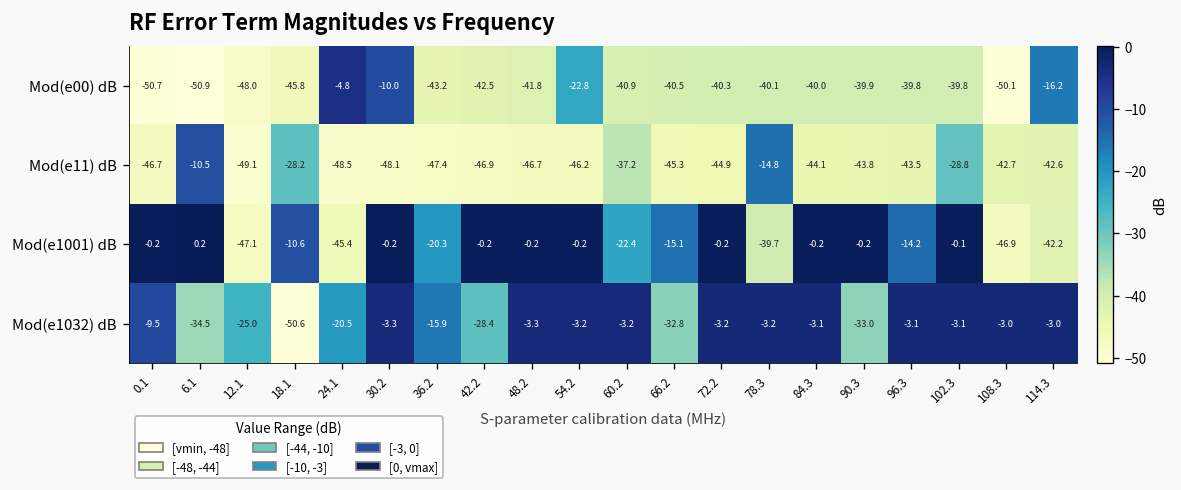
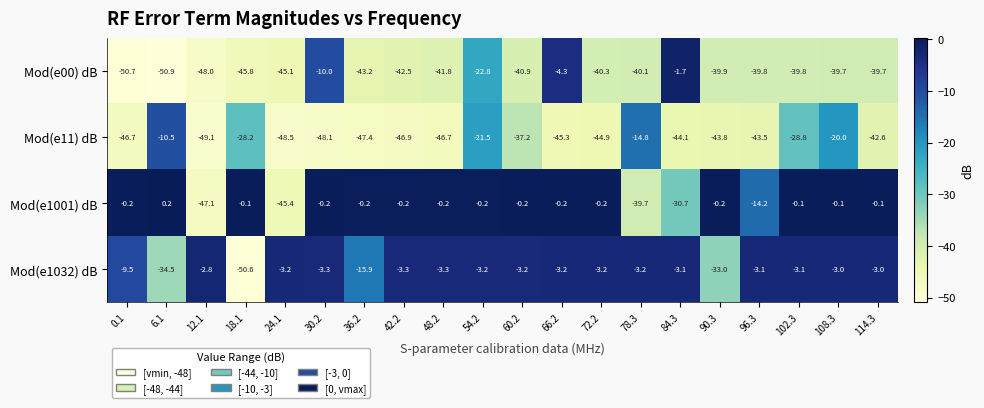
Mod(e00) dB, 24.1: -4.8 -> -45.1
Mod(e00) dB, 66.2: -40.5 -> -4.3
Mod(e00) dB, 84.3: -40.0 -> -1.7
Mod(e00) dB, 108.3: -50.1 -> -39.7
Mod(e00) dB, 114.3: -16.2 -> -39.7
Mod(e11) dB, 54.2: -46.2 -> -21.5
Mod(e11) dB, 108.3: -42.7 -> -20.0
Mod(e1001) dB, 18.1: -10.6 -> -0.1
Mod(e1001) dB, 36.2: -20.3 -> -0.2
Mod(e1001) dB, 60.2: -22.4 -> -0.2
Mod(e1001) dB, 66.2: -15.1 -> -0.2
Mod(e1001) dB, 84.3: -0.2 -> -30.7
Mod(e1001) dB, 108.3: -46.9 -> -0.1
Mod(e1001) dB, 114.3: -42.2 -> -0.1
Mod(e1032) dB, 12.1: -25.0 -> -2.8
Mod(e1032) dB, 24.1: -20.5 -> -3.2
Mod(e1032) dB, 42.2: -28.4 -> -3.3
Mod(e1032) dB, 66.2: -32.8 -> -3.2
